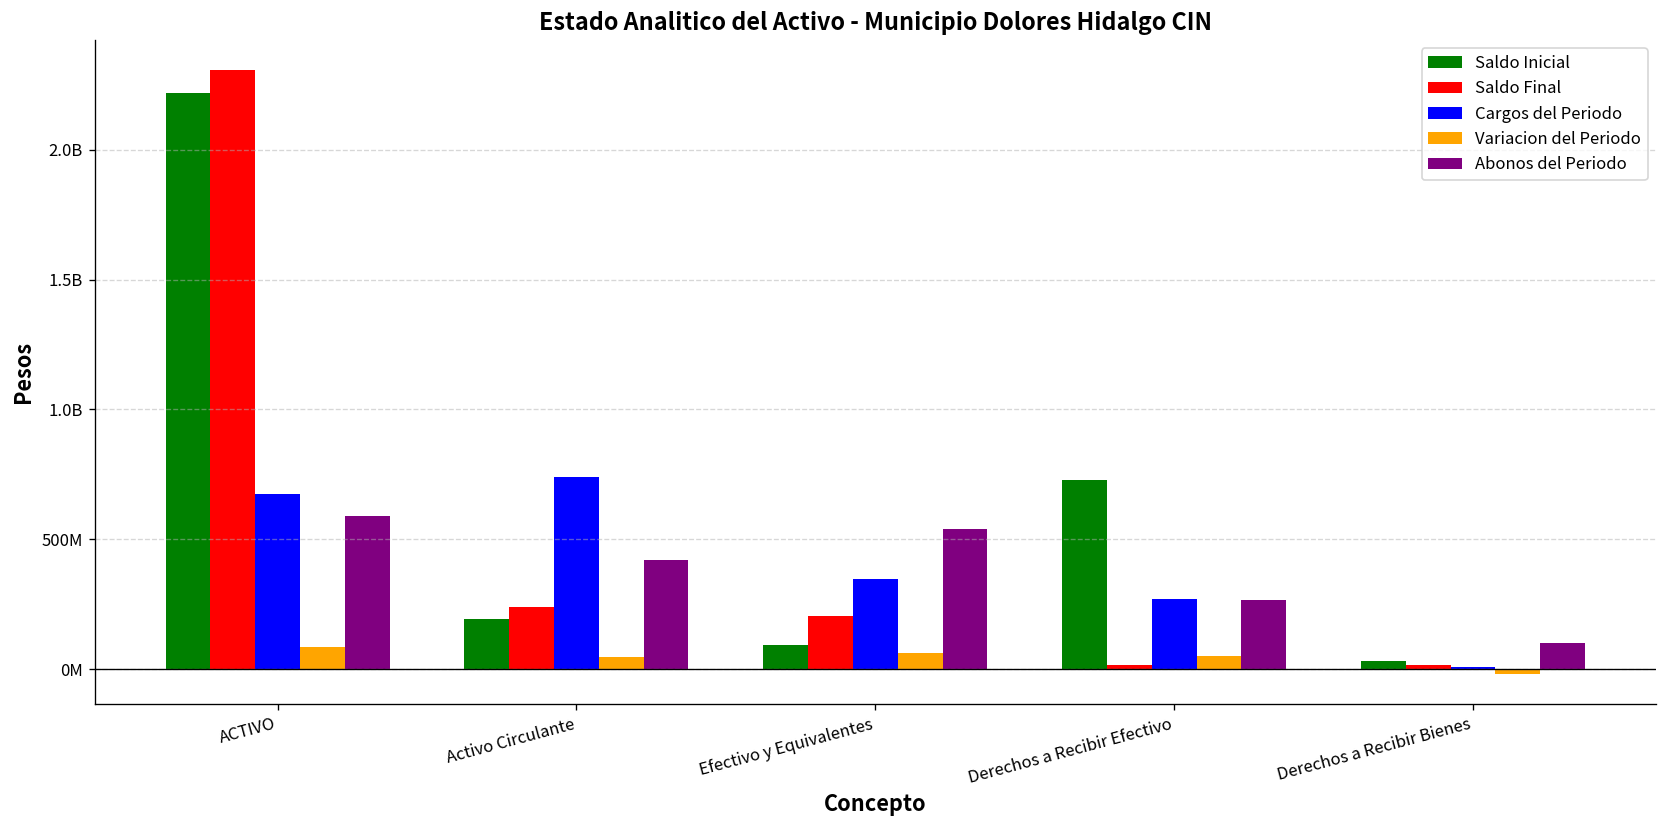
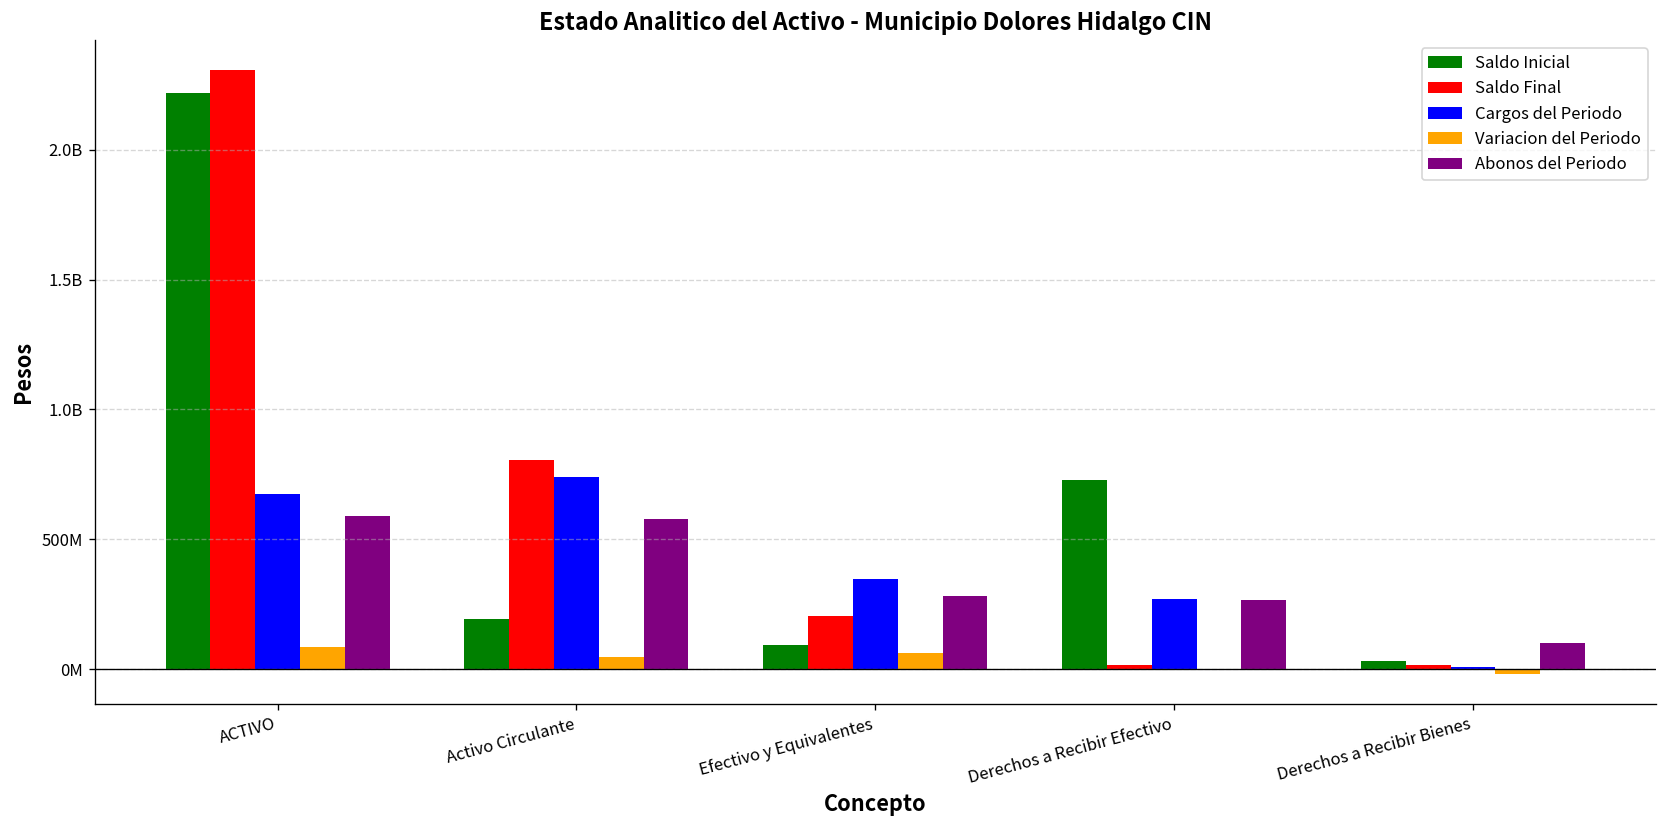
Saldo Final, Activo Circulante: 240000000 -> 810000000
Abonos del Periodo, Activo Circulante: 420000000 -> 580000000
Abonos del Periodo, Efectivo y Equivalentes: 540000000 -> 280000000
Variacion del Periodo, Derechos a Recibir Efectivo: 50000000 -> 0
